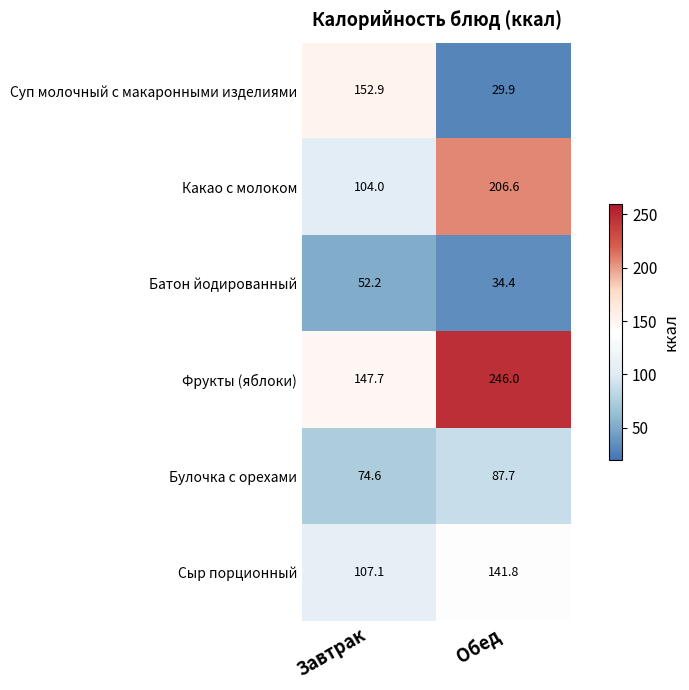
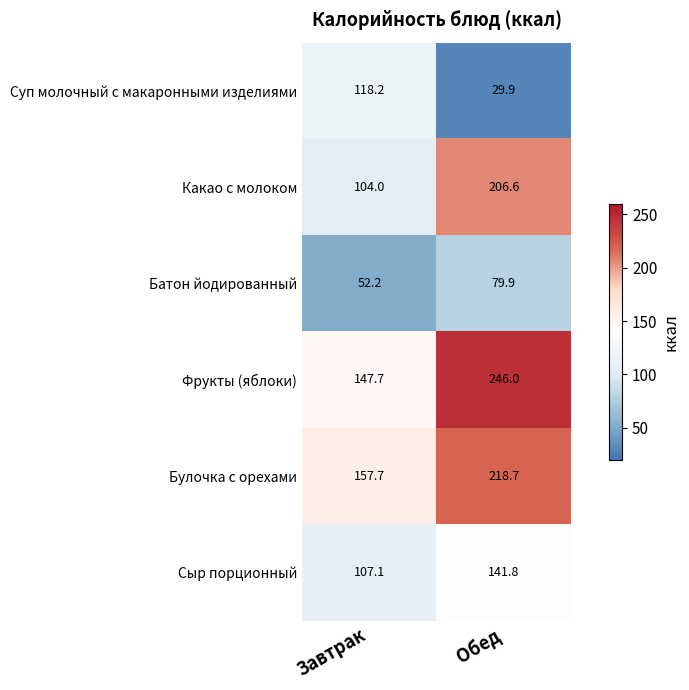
Суп молочный с макаронными изделиями, Завтрак: 152.9 -> 118.2
Батон йодированный, Обед: 34.4 -> 79.9
Булочка с орехами, Завтрак: 74.6 -> 157.7
Булочка с орехами, Обед: 87.7 -> 218.7
